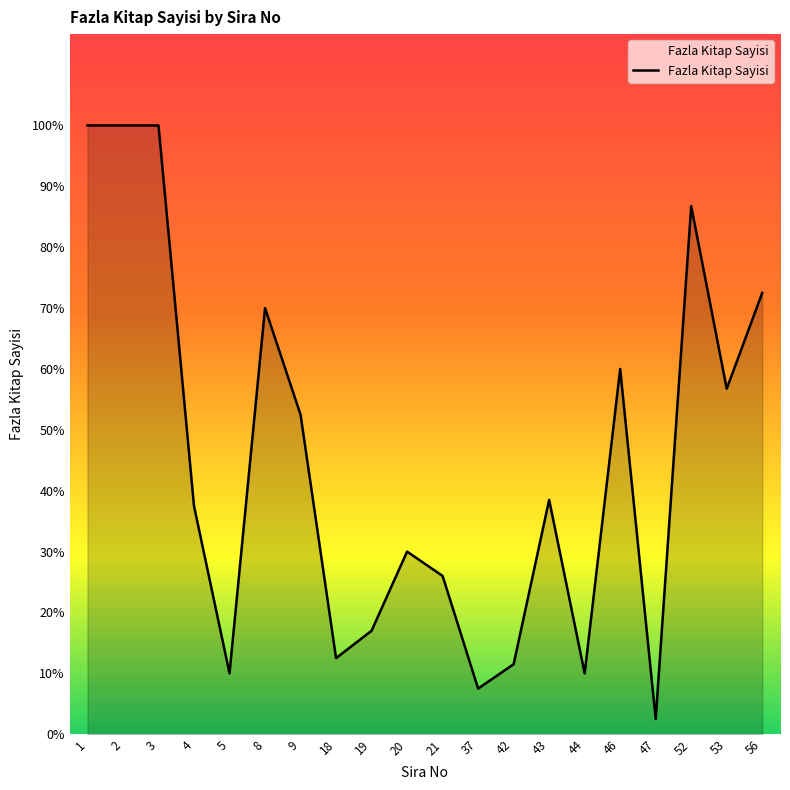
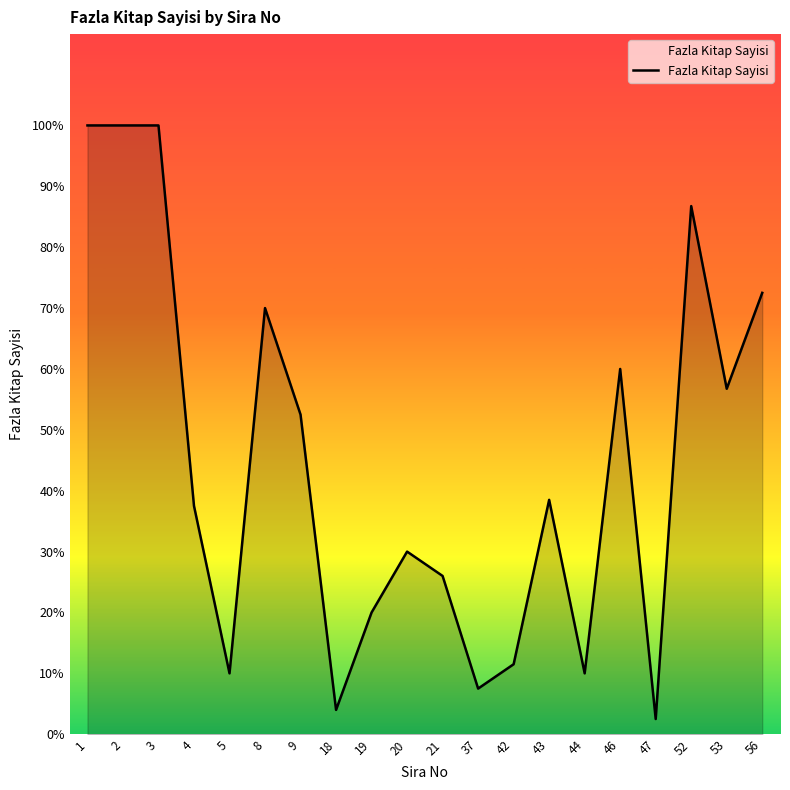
18: 13% -> 4%
19: 17% -> 20%
